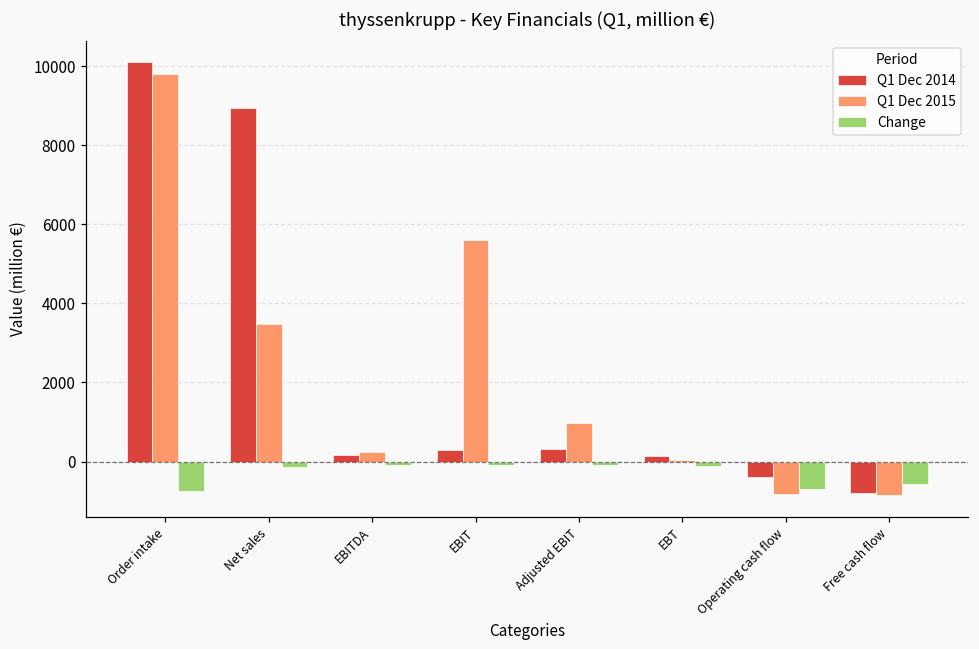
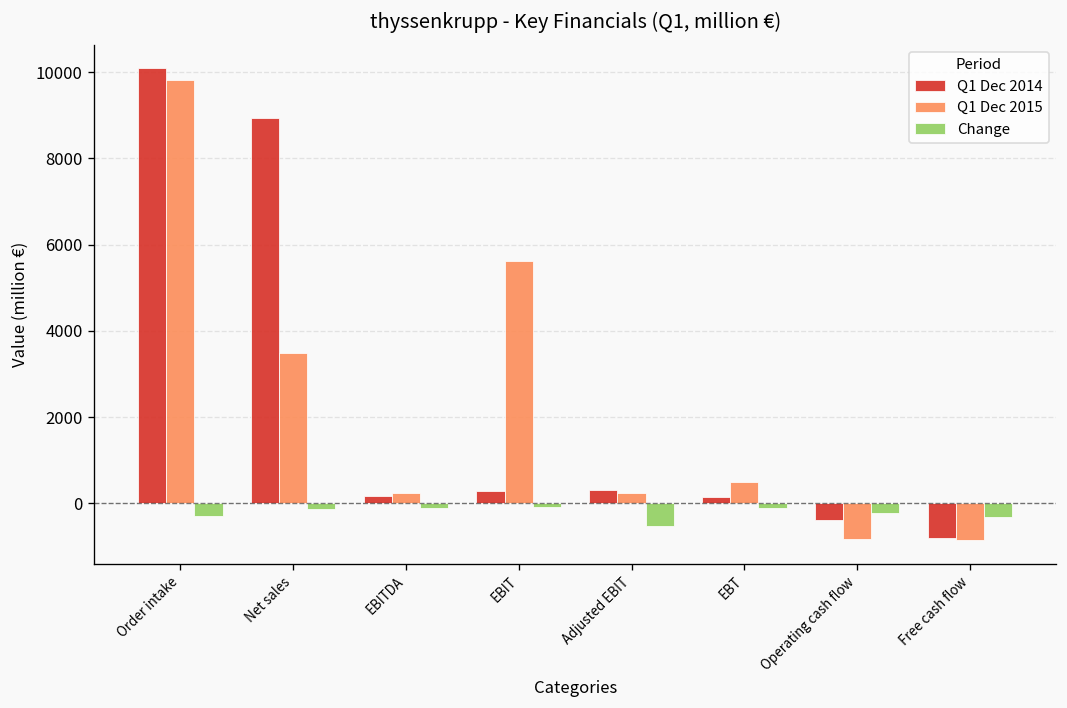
Change, Order intake: -700 -> -300
Q1 Dec 2015, Adjusted EBIT: 1000 -> 200
Change, Adjusted EBIT: -100 -> -500
Q1 Dec 2015, EBT: 0 -> 500
Change, Operating cash flow: -700 -> -200
Change, Free cash flow: -600 -> -300
